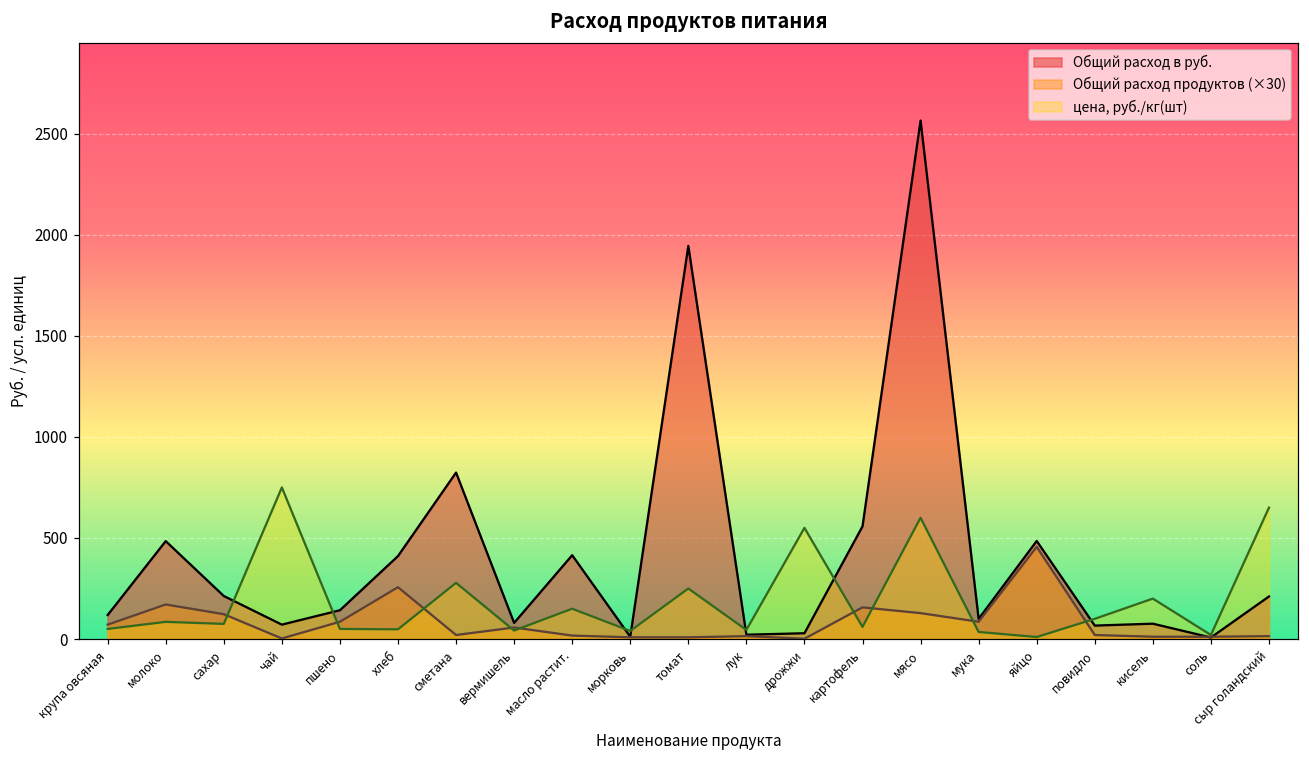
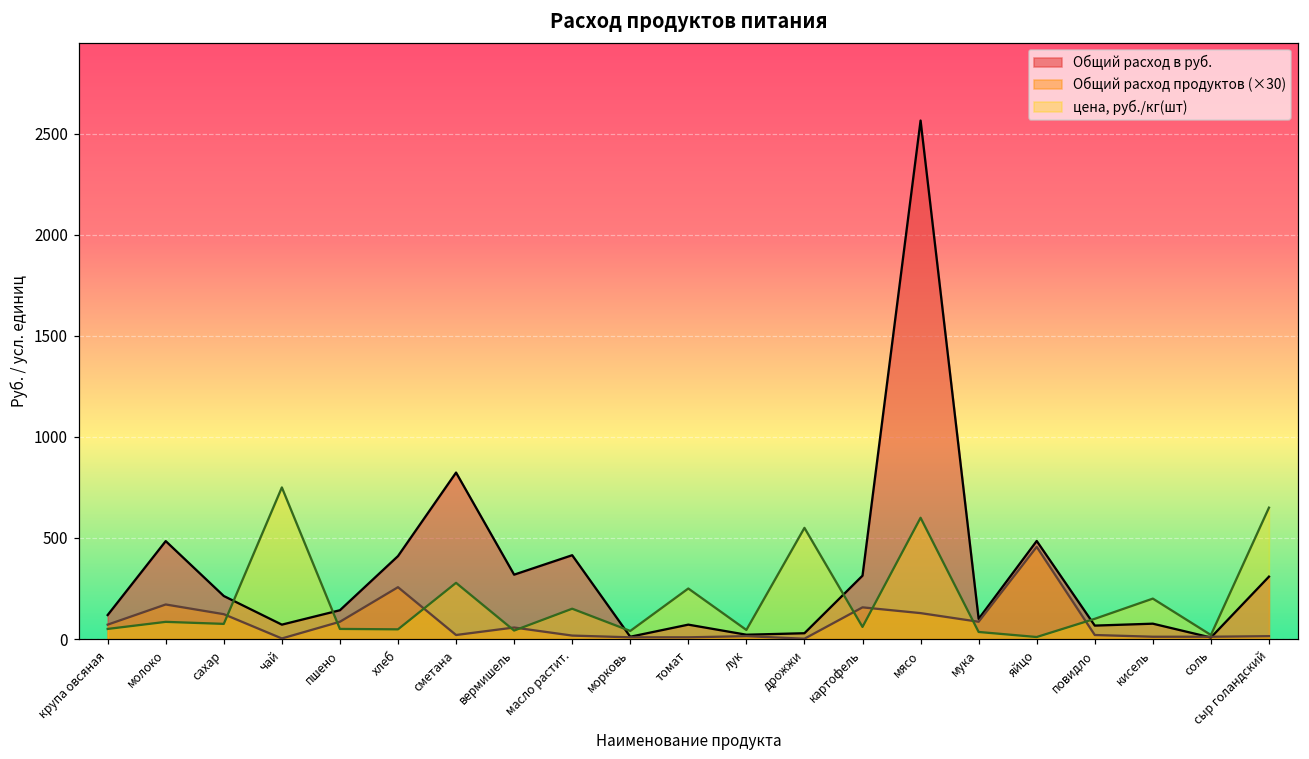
Общий расход в руб., вермишель: 80 -> 320
Общий расход в руб., томат: 1940 -> 70
Общий расход в руб., картофель: 560 -> 310
Общий расход в руб., сыр голандский: 210 -> 310
